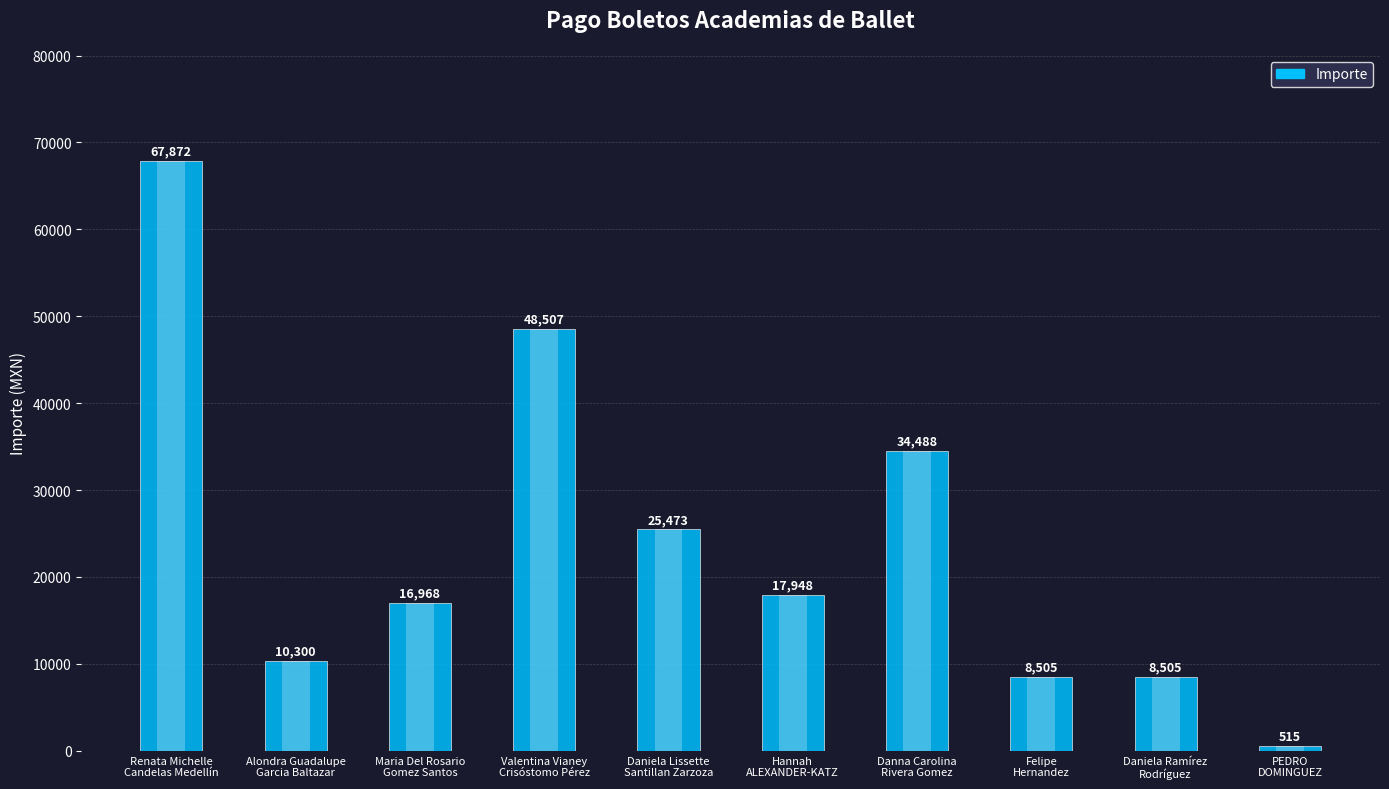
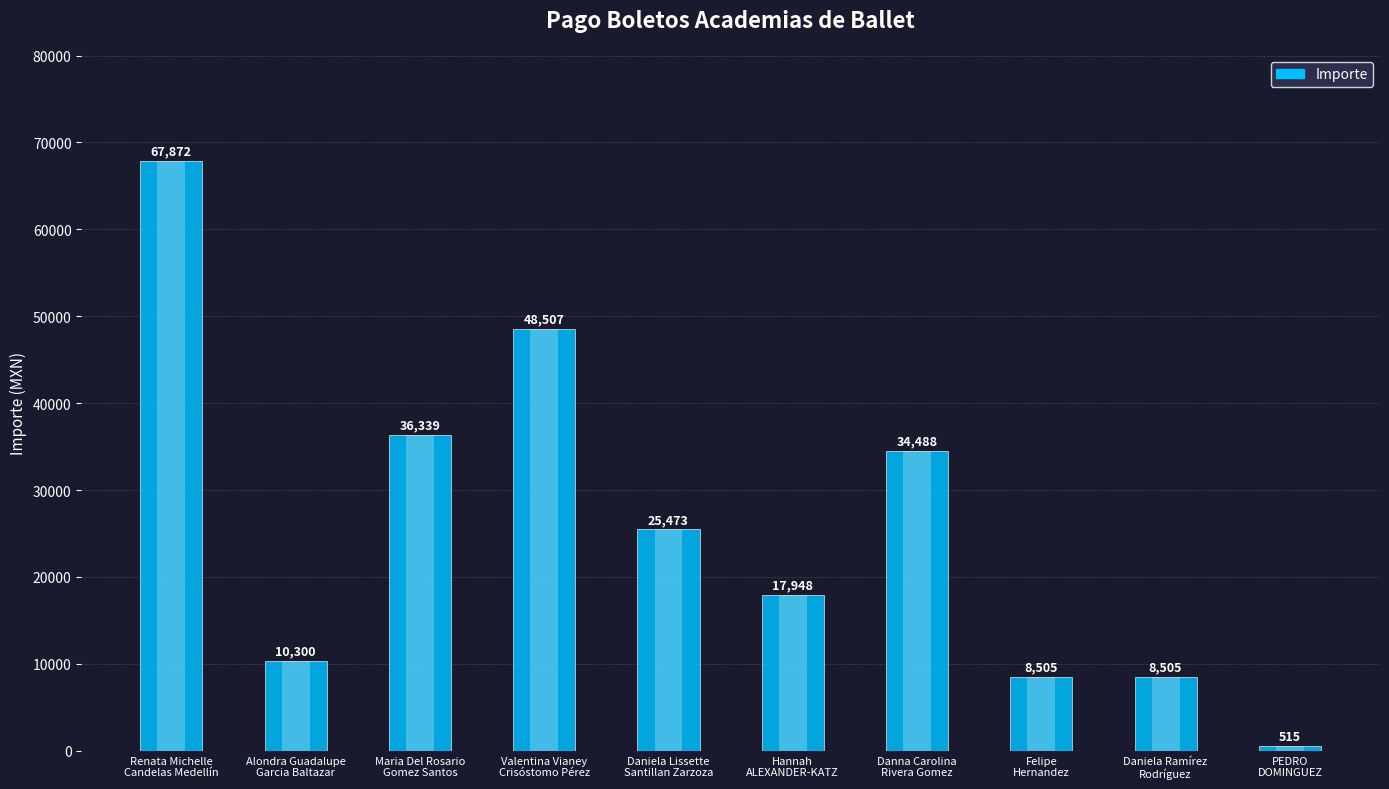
Maria Del Rosario Gomez Santos: 16,968 -> 36,339
